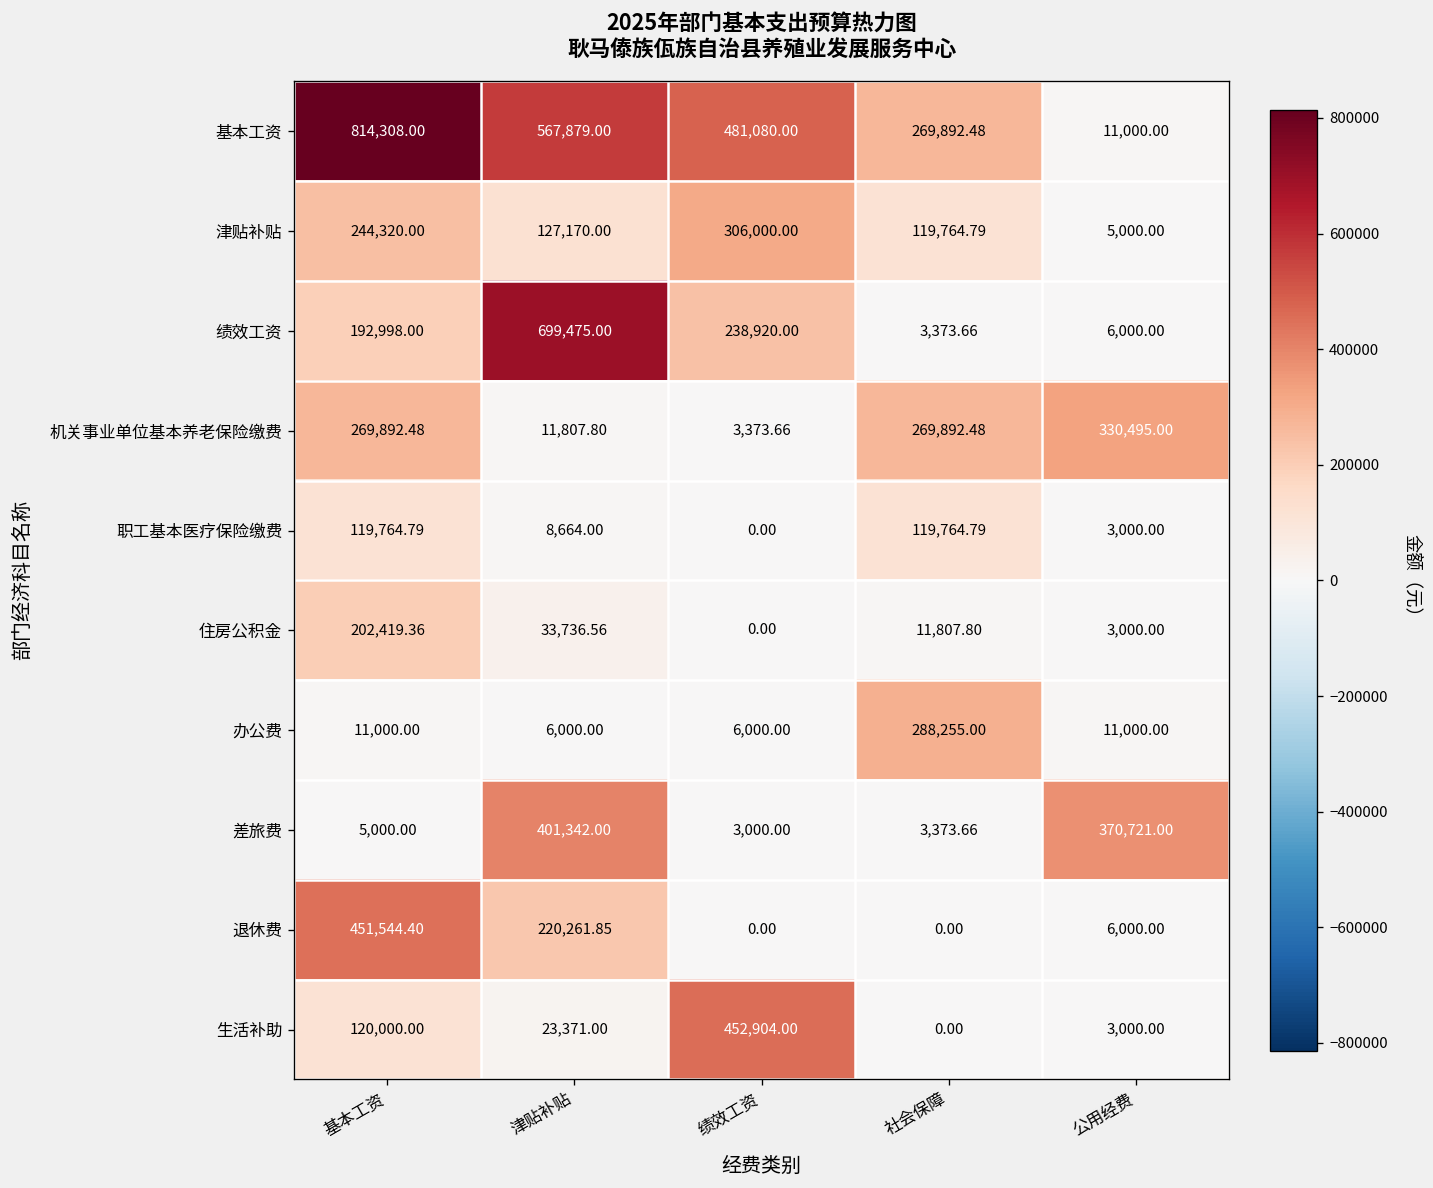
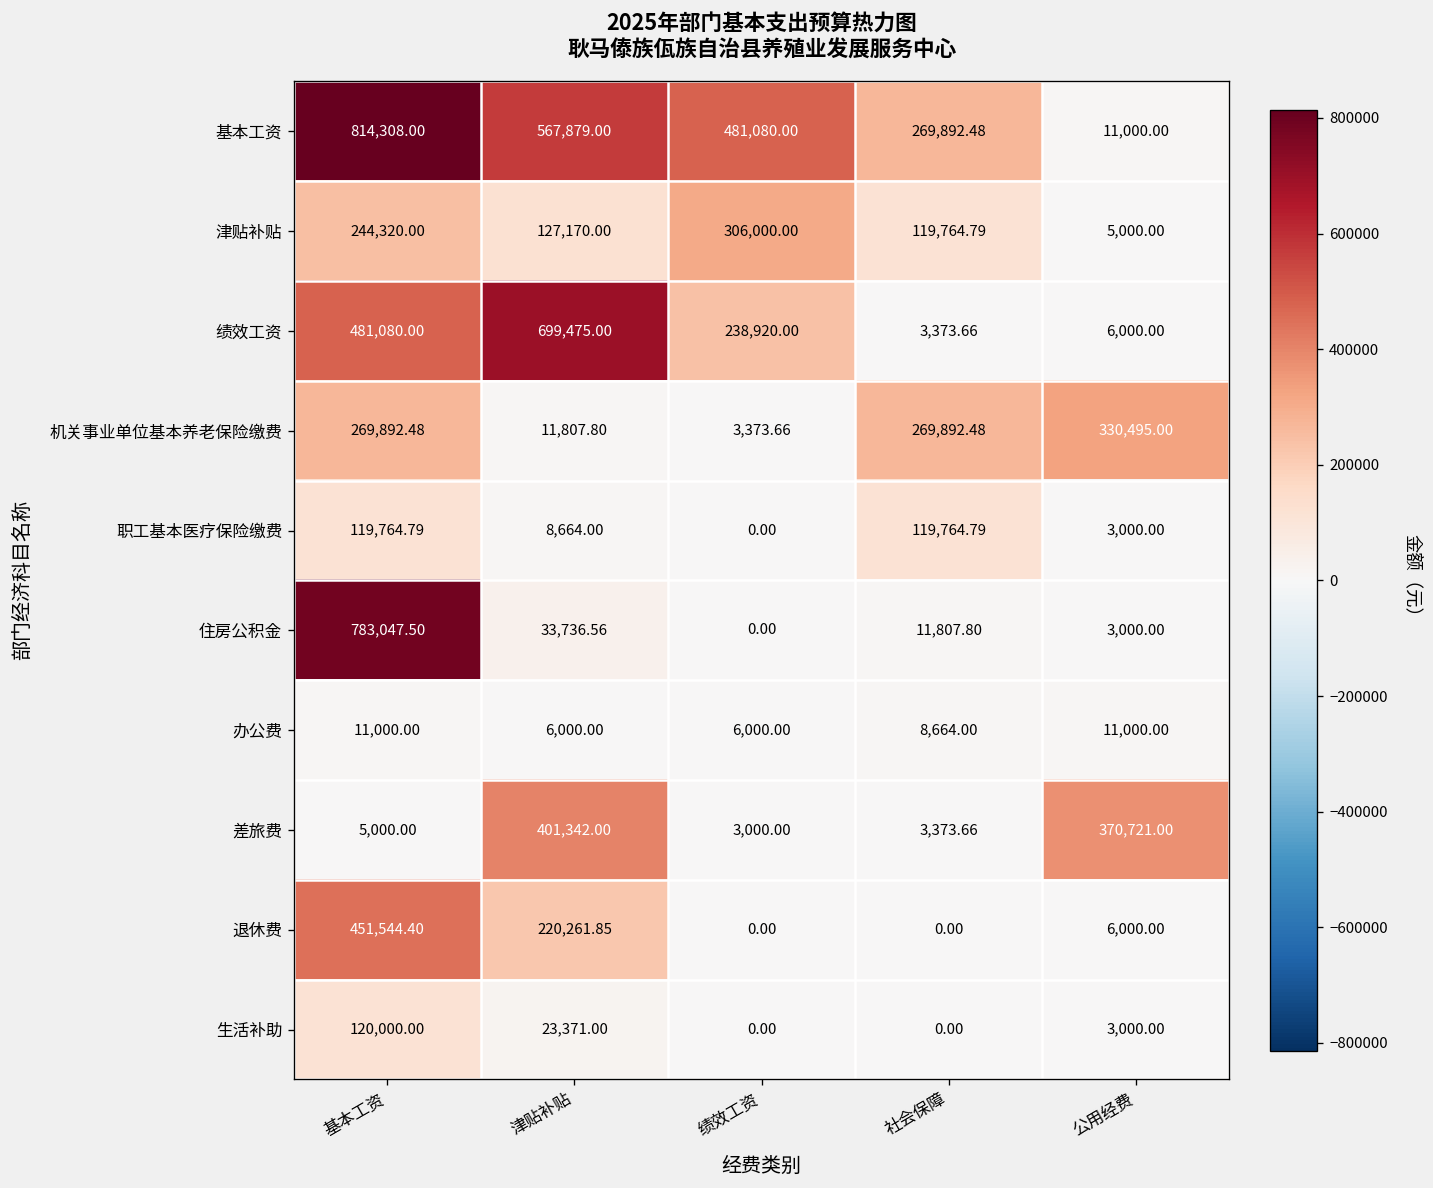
绩效工资, 基本工资: 192,998.00 -> 481,080.00
住房公积金, 基本工资: 202,419.36 -> 783,047.50
办公费, 社会保障: 288,255.00 -> 8,664.00
生活补助, 绩效工资: 452,904.00 -> 0.00
